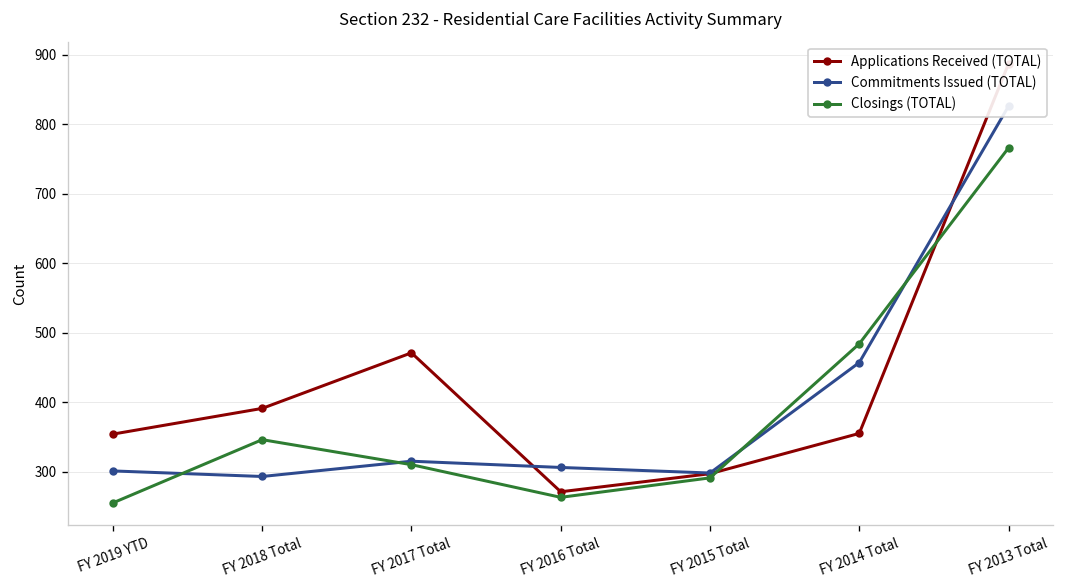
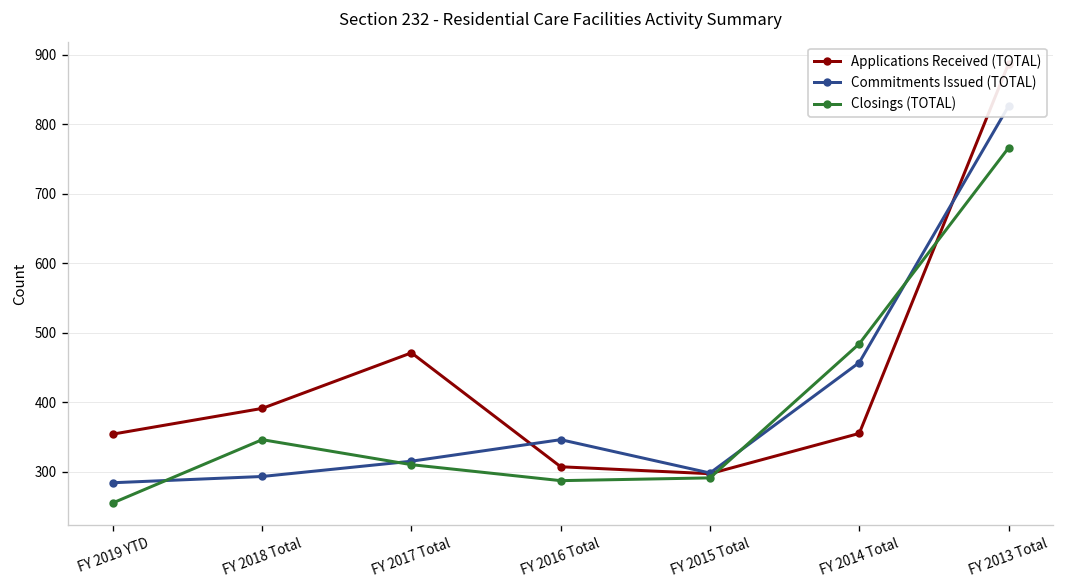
Commitments Issued (TOTAL), FY 2019 YTD: 300 -> 280
Applications Received (TOTAL), FY 2016 Total: 270 -> 310
Commitments Issued (TOTAL), FY 2016 Total: 310 -> 350
Closings (TOTAL), FY 2016 Total: 260 -> 290
